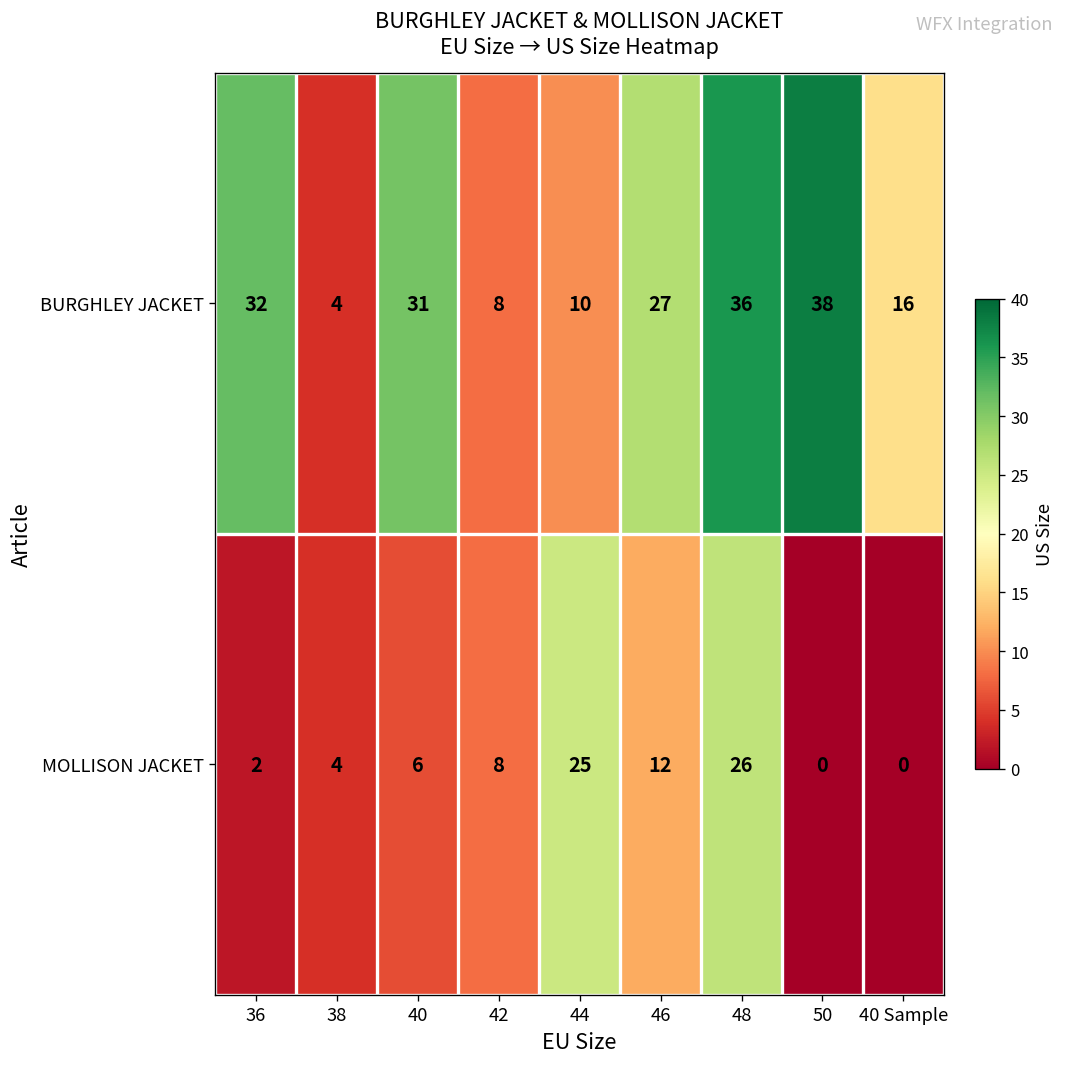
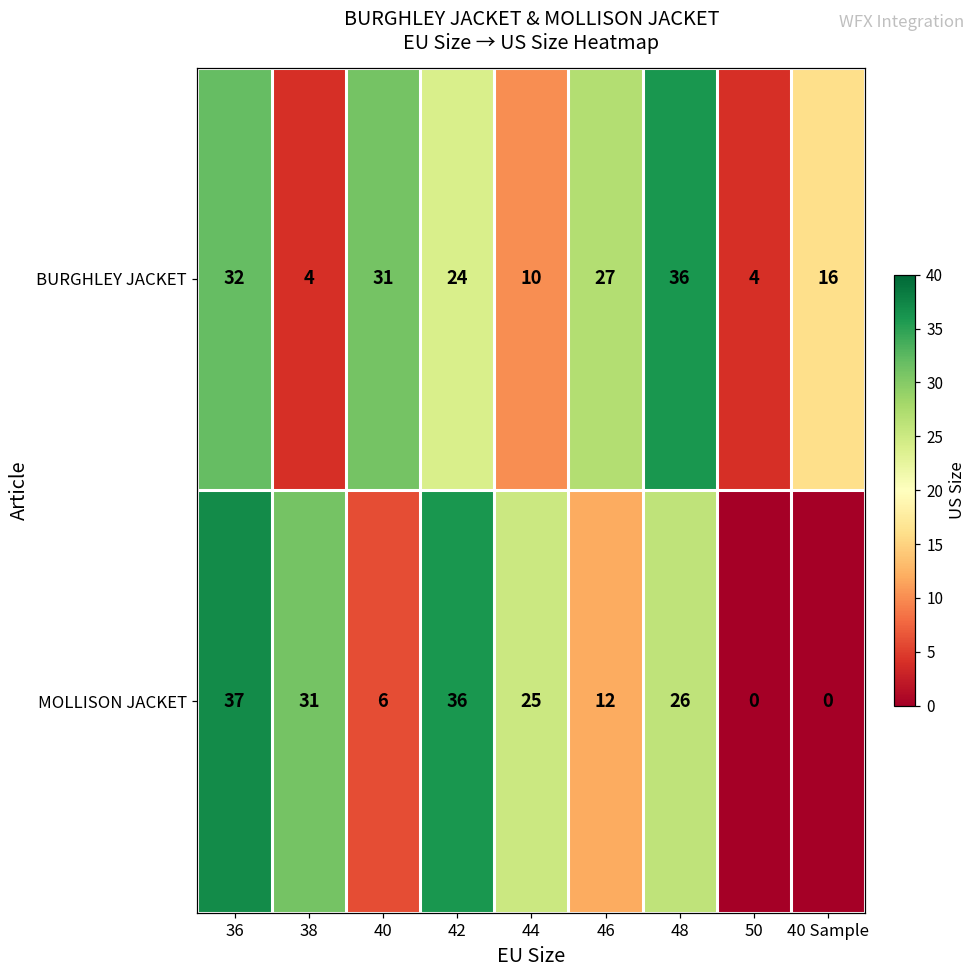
BURGHLEY JACKET, 42: 8 -> 24
BURGHLEY JACKET, 50: 38 -> 4
MOLLISON JACKET, 36: 2 -> 37
MOLLISON JACKET, 38: 4 -> 31
MOLLISON JACKET, 42: 8 -> 36
